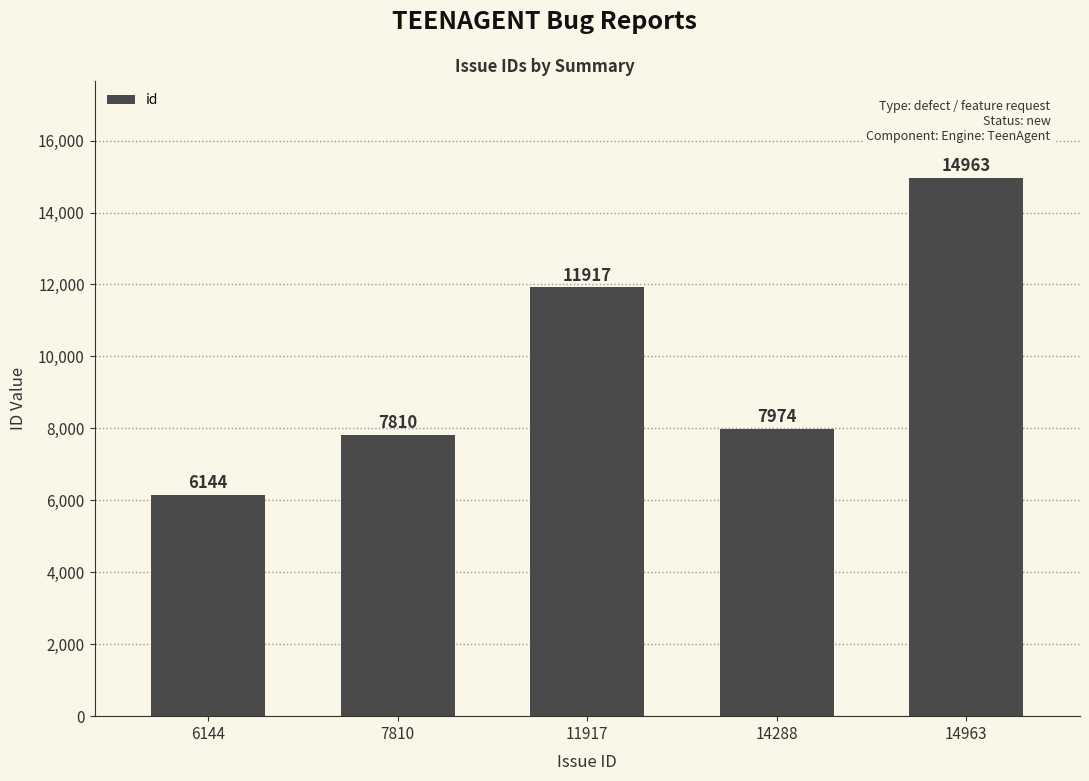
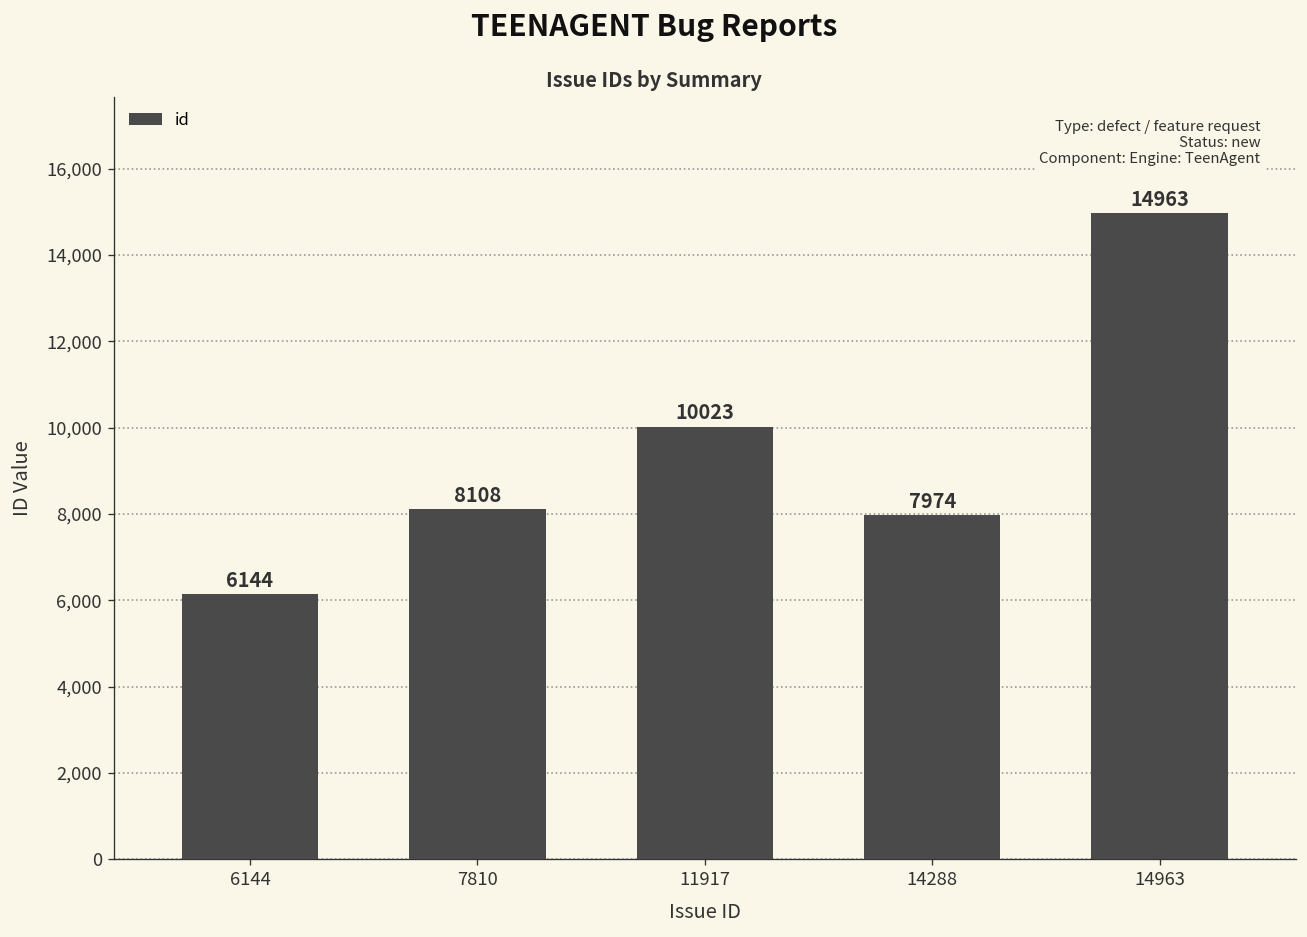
7810: 7810 -> 8108
11917: 11917 -> 10023
